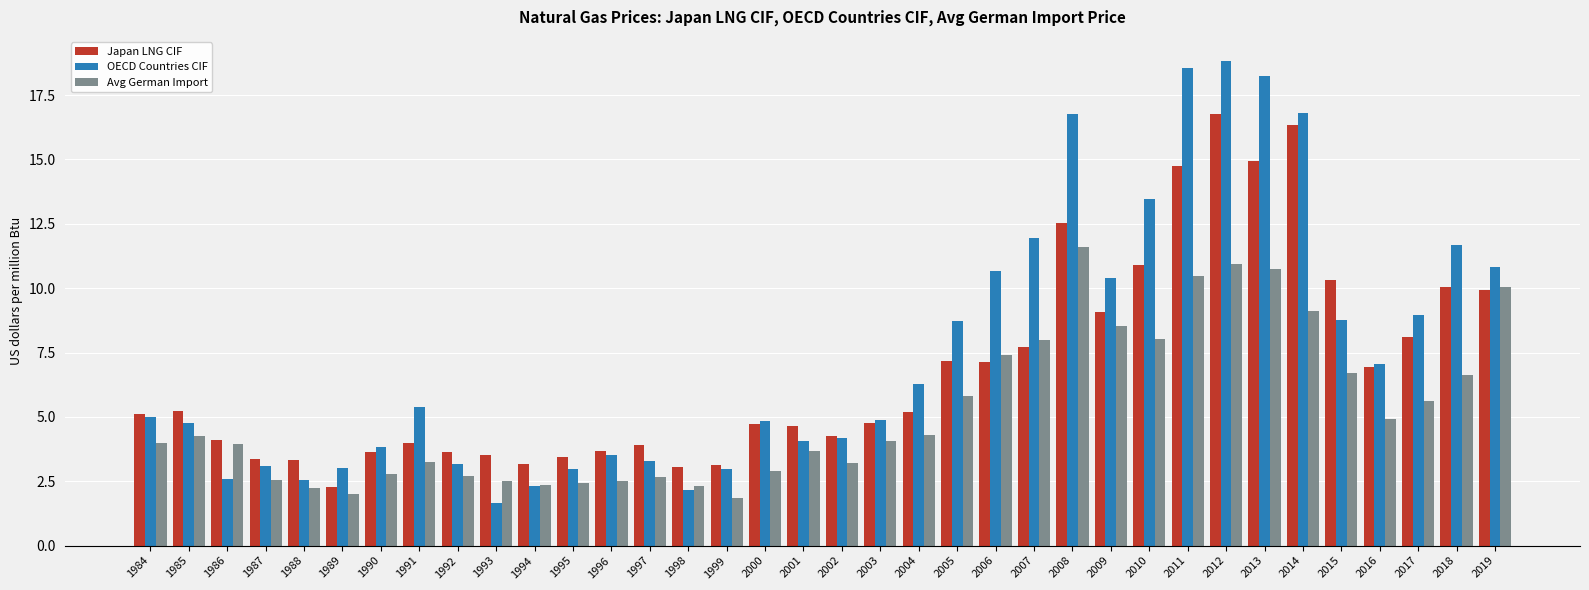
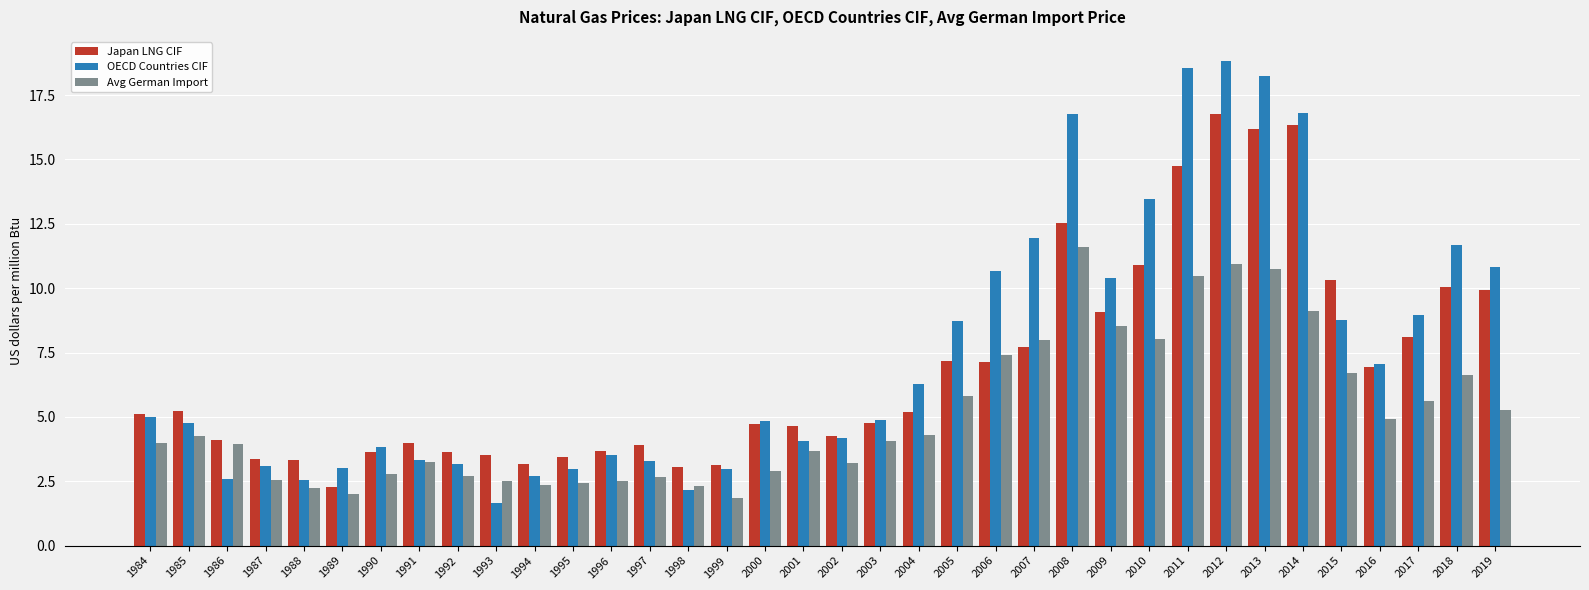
OECD Countries CIF, 1991: 5.4 -> 3.3
OECD Countries CIF, 1994: 2.3 -> 2.7
Japan LNG CIF, 2013: 14.9 -> 16.2
Avg German Import, 2019: 10.0 -> 5.3
